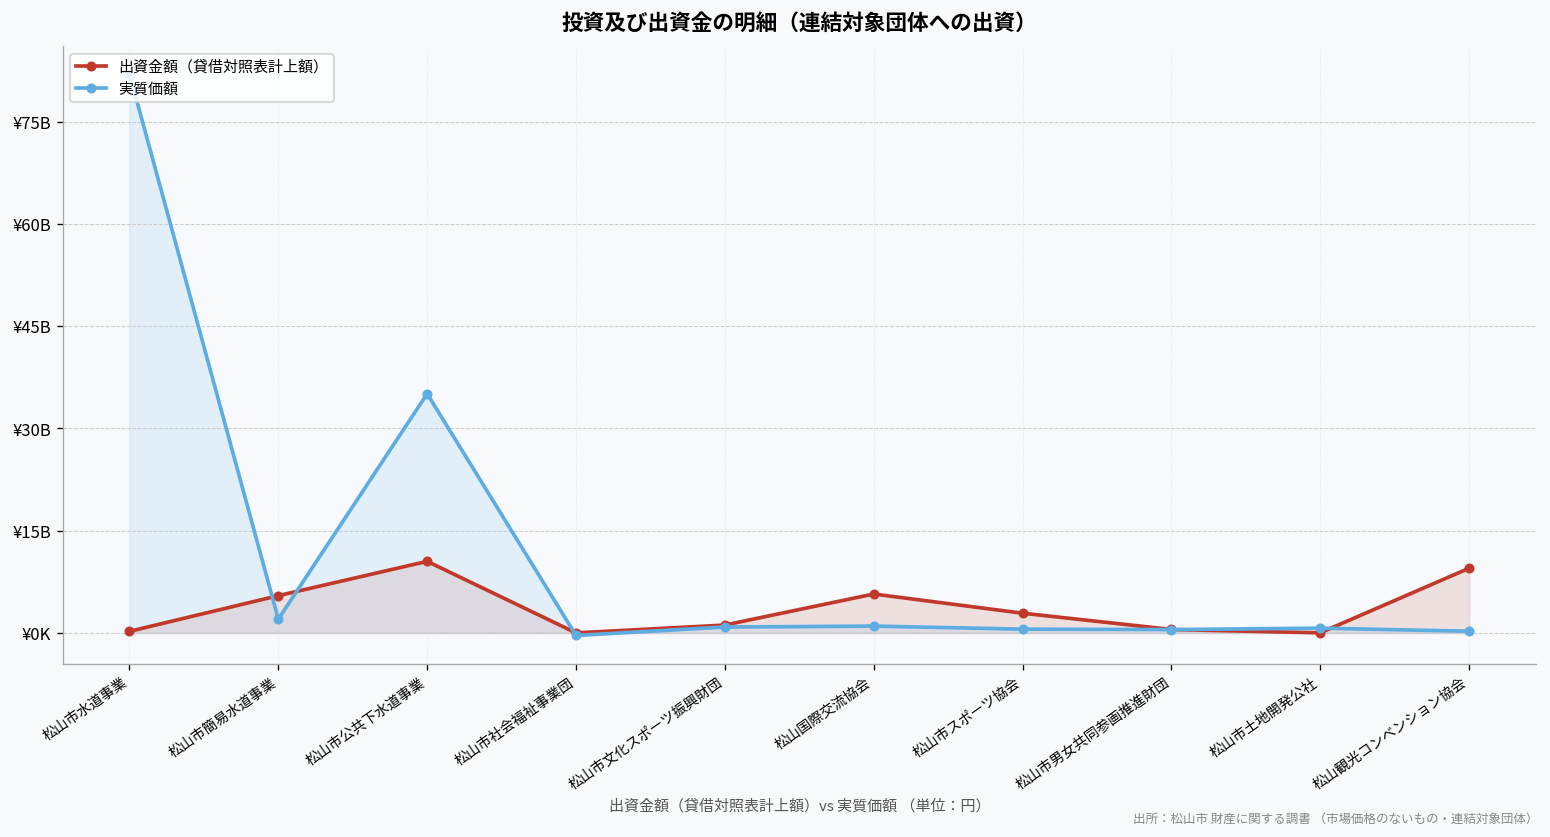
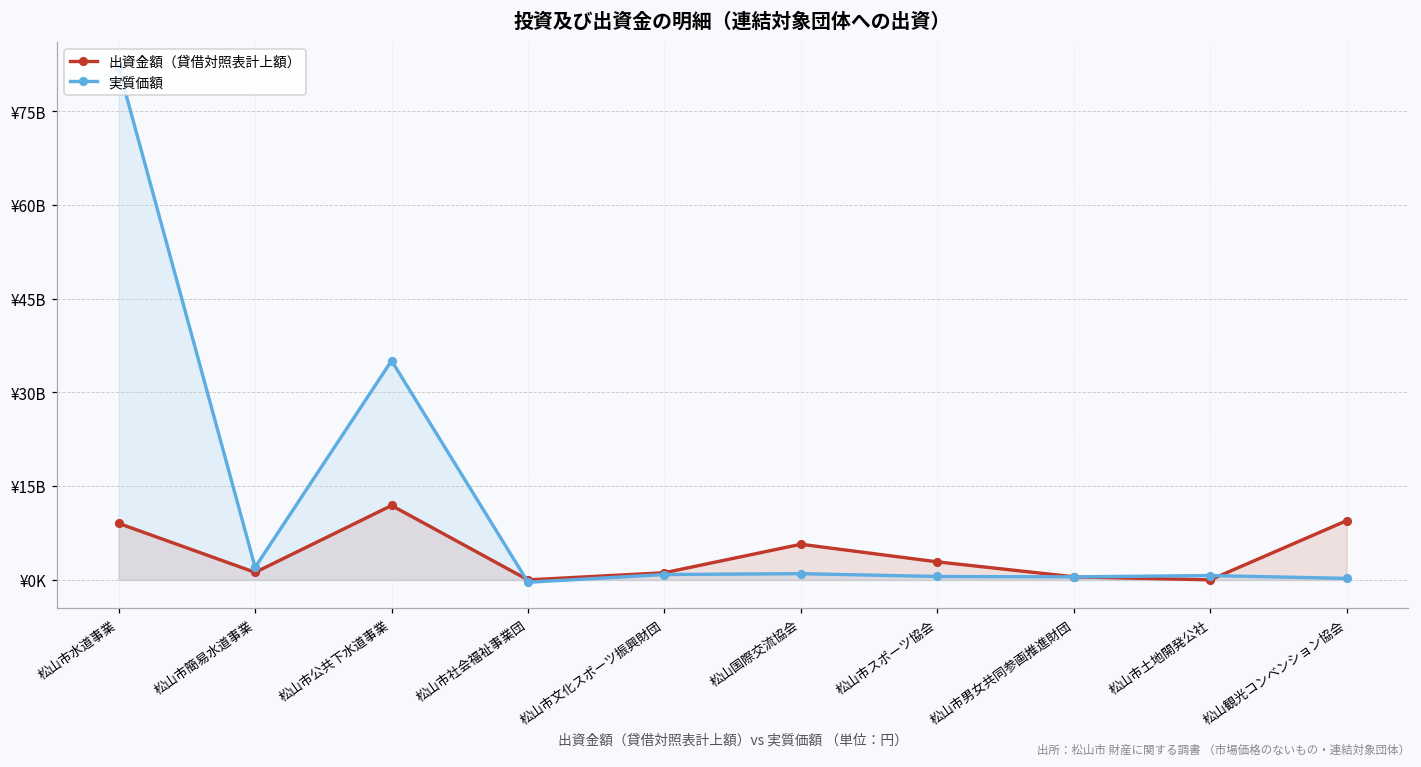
出資金額（貸借対照表計上額）, 松山市水道事業: ¥0 -> ¥9000000000
出資金額（貸借対照表計上額）, 松山市簡易水道事業: ¥5000000000 -> ¥1000000000
出資金額（貸借対照表計上額）, 松山市公共下水道事業: ¥10000000000 -> ¥12000000000
